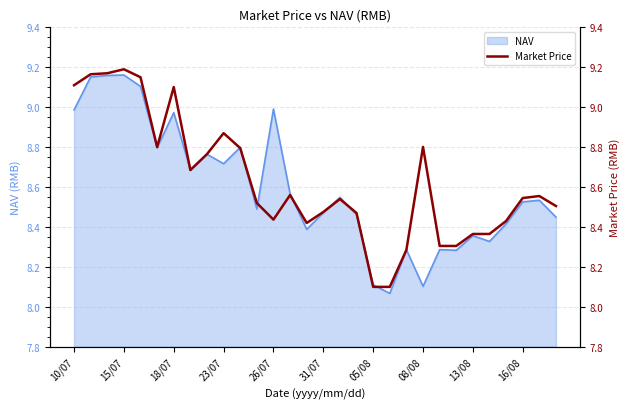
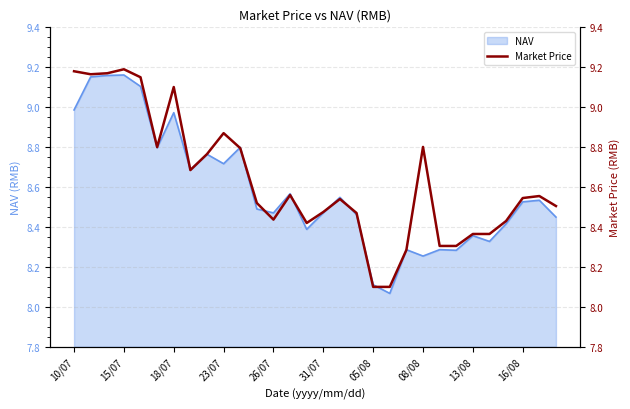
NAV, 26/07: 8.99 -> 8.47
NAV, 08/08: 8.10 -> 8.25
Market Price, 10/07: 9.11 -> 9.18
